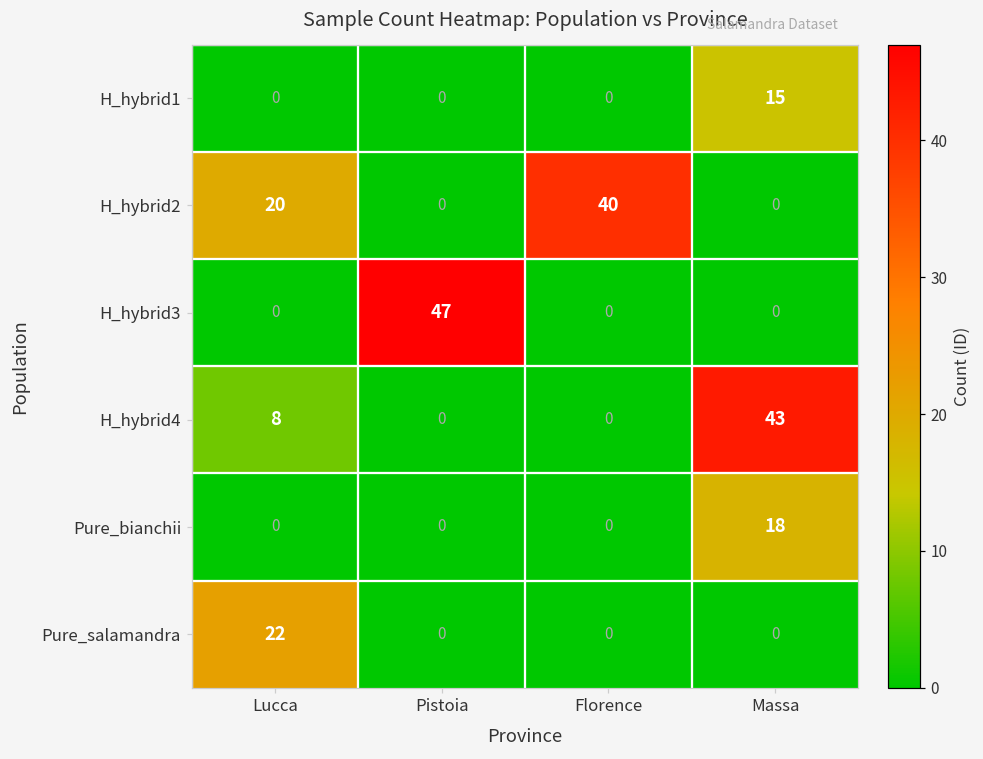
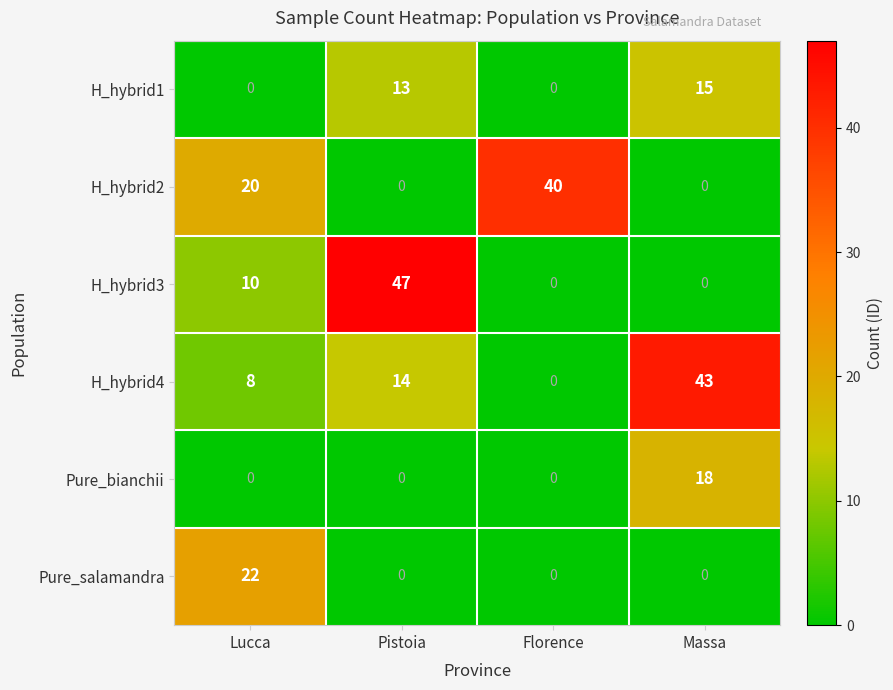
H_hybrid1, Pistoia: 0 -> 13
H_hybrid3, Lucca: 0 -> 10
H_hybrid4, Pistoia: 0 -> 14
